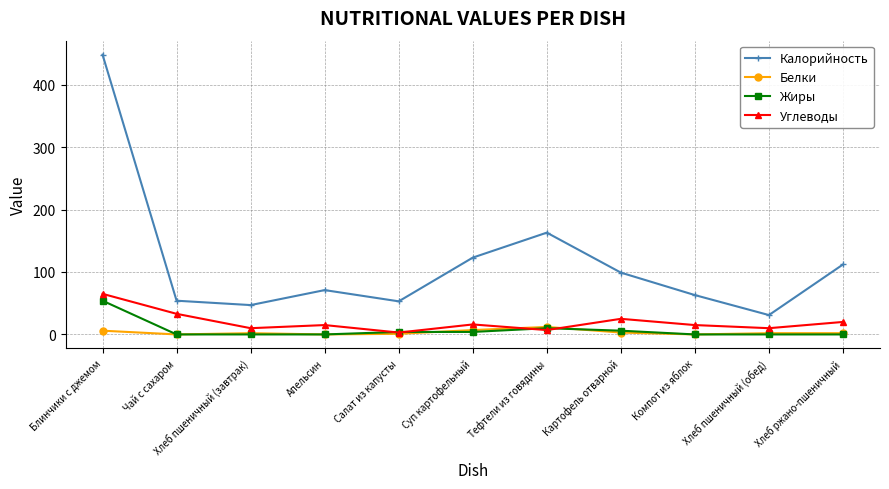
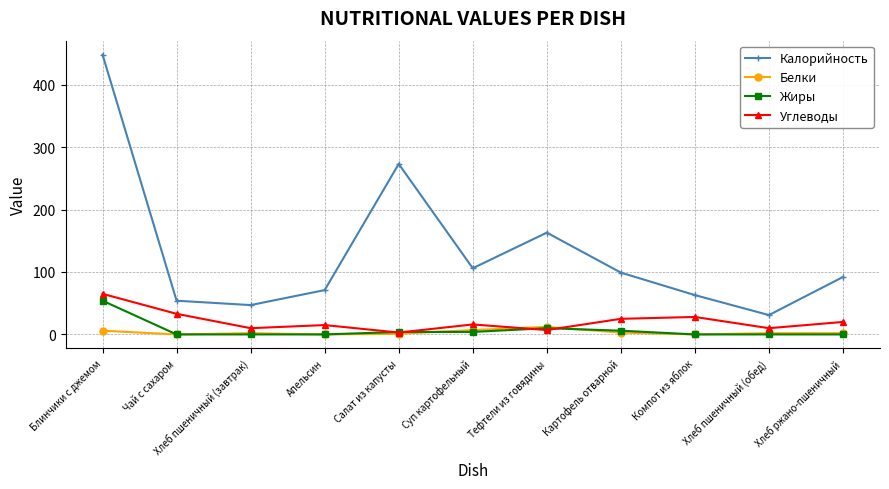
Калорийность, Салат из капусты: 50 -> 270
Калорийность, Суп картофельный: 120 -> 110
Углеводы, Компот из яблок: 20 -> 30
Калорийность, Хлеб ржано-пшеничный: 110 -> 90
